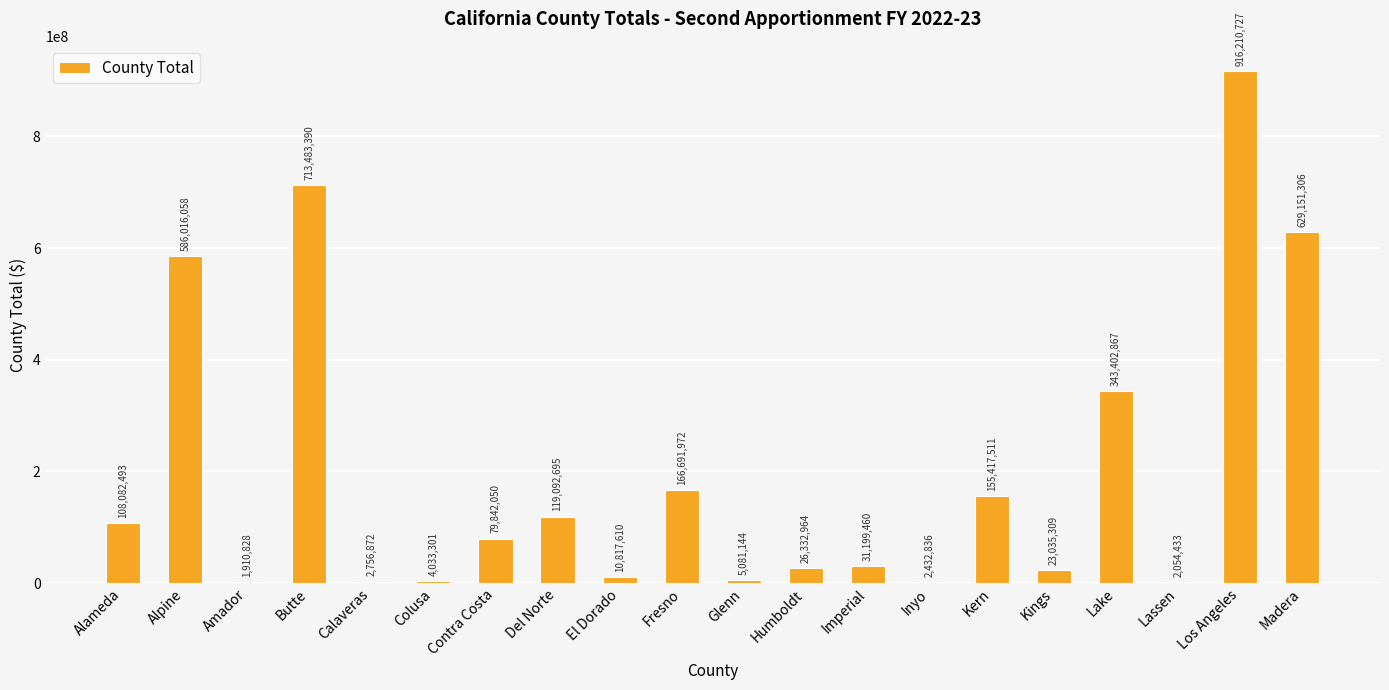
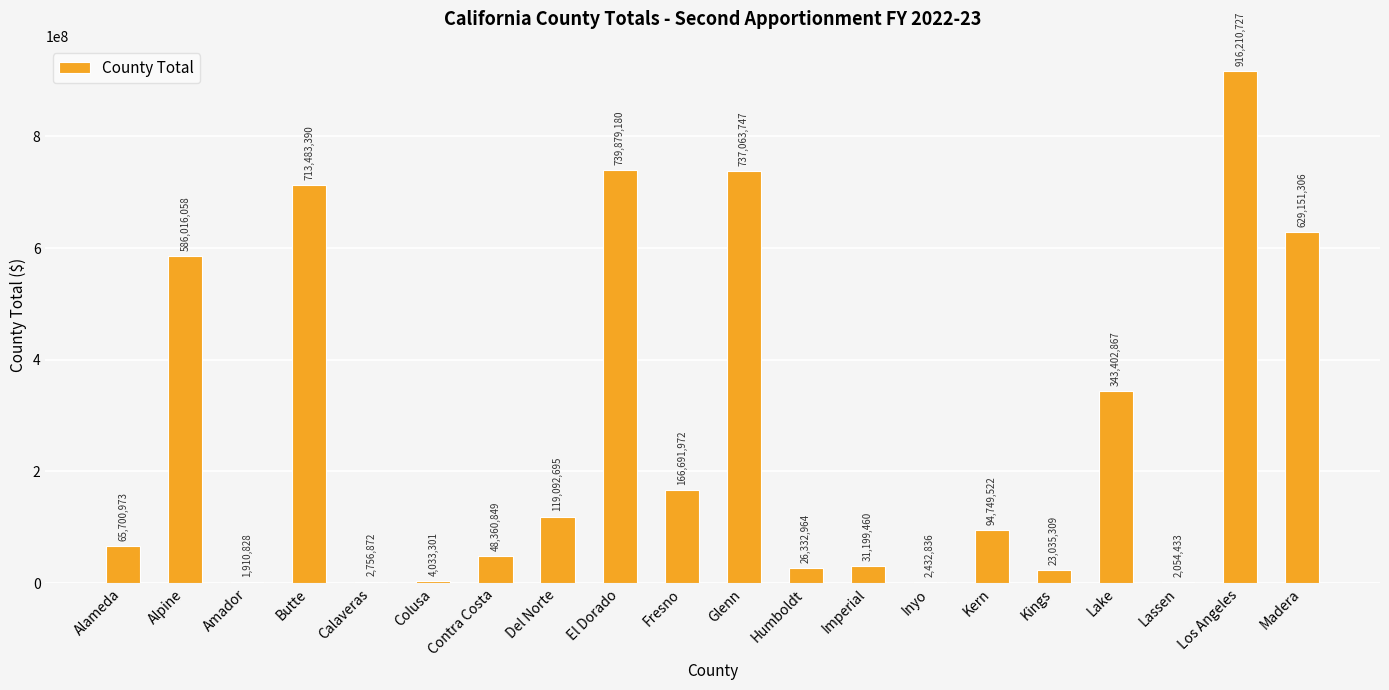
Alameda: 108,082,493 -> 65,700,973
Contra Costa: 79,842,050 -> 48,360,849
El Dorado: 10,817,610 -> 739,879,180
Glenn: 5,081,144 -> 737,063,747
Kern: 155,417,511 -> 94,749,522
